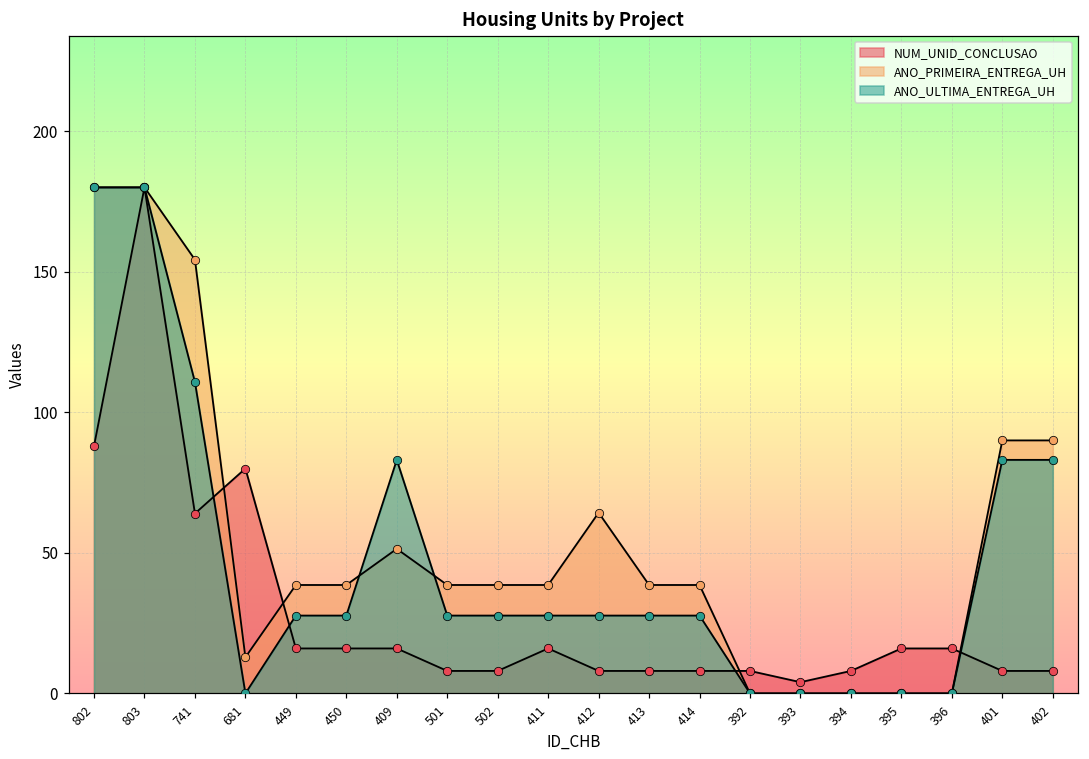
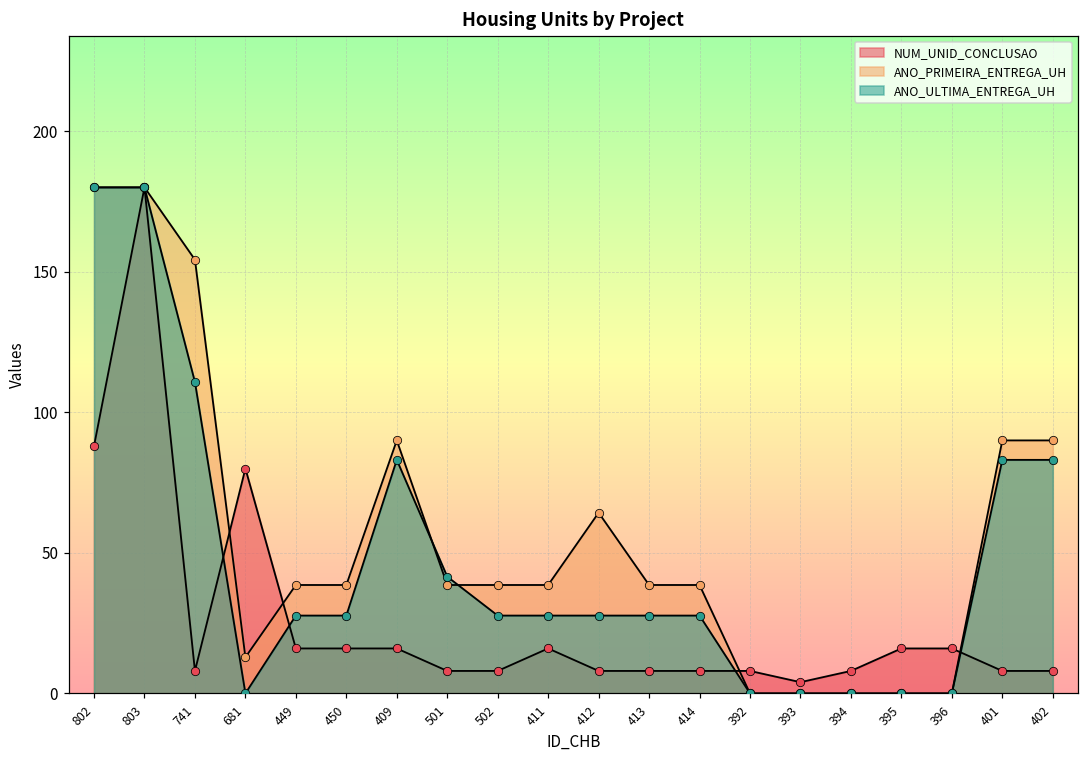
NUM_UNID_CONCLUSAO, 741: 64 -> 8
ANO_PRIMEIRA_ENTREGA_UH, 409: 51 -> 90
ANO_ULTIMA_ENTREGA_UH, 501: 28 -> 42
